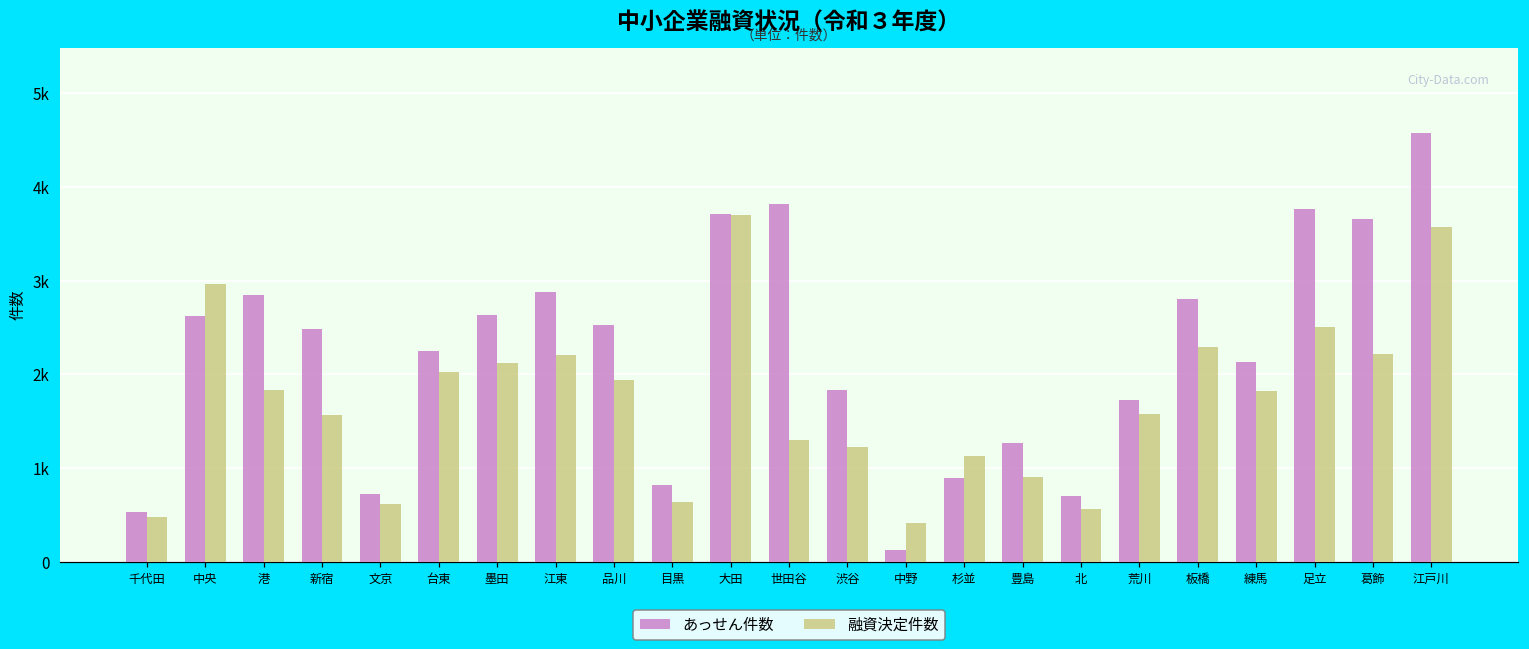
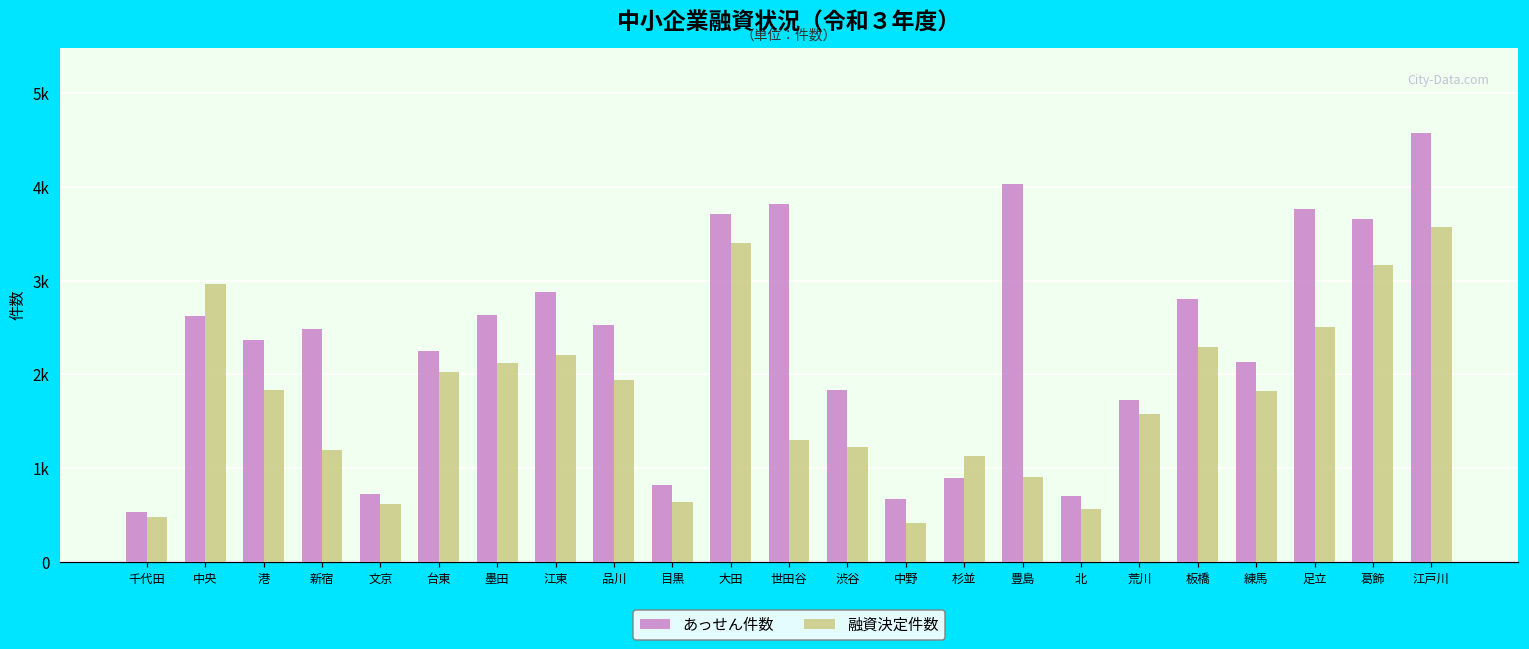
あっせん件数, 港: 2800 -> 2400
融資決定件数, 新宿: 1600 -> 1200
融資決定件数, 大田: 3700 -> 3400
あっせん件数, 中野: 100 -> 700
あっせん件数, 豊島: 1300 -> 4000
融資決定件数, 葛飾: 2200 -> 3200
